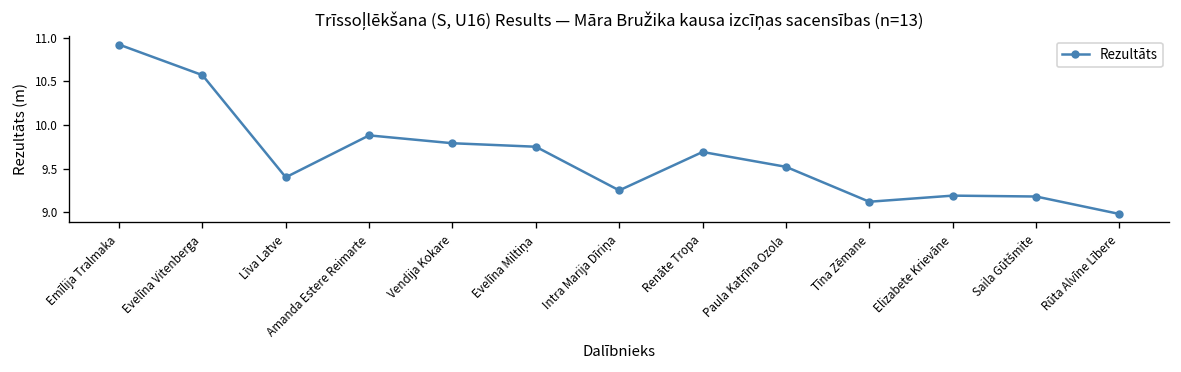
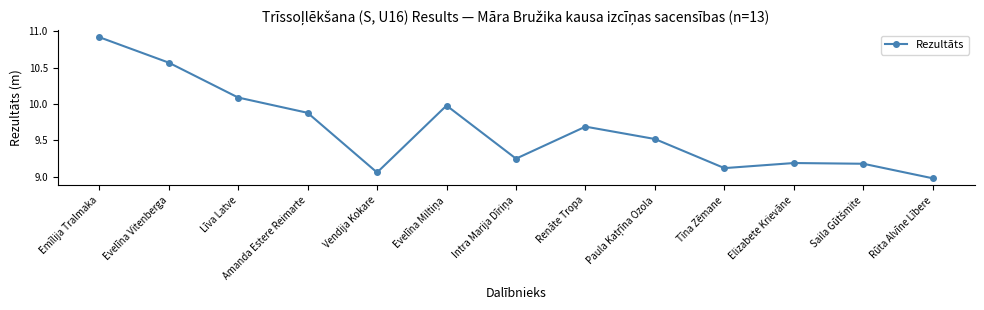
Līva Latve: 9.4 -> 10.1
Vendija Kokare: 9.8 -> 9.1
Evelīna Miltiņa: 9.8 -> 10.0
